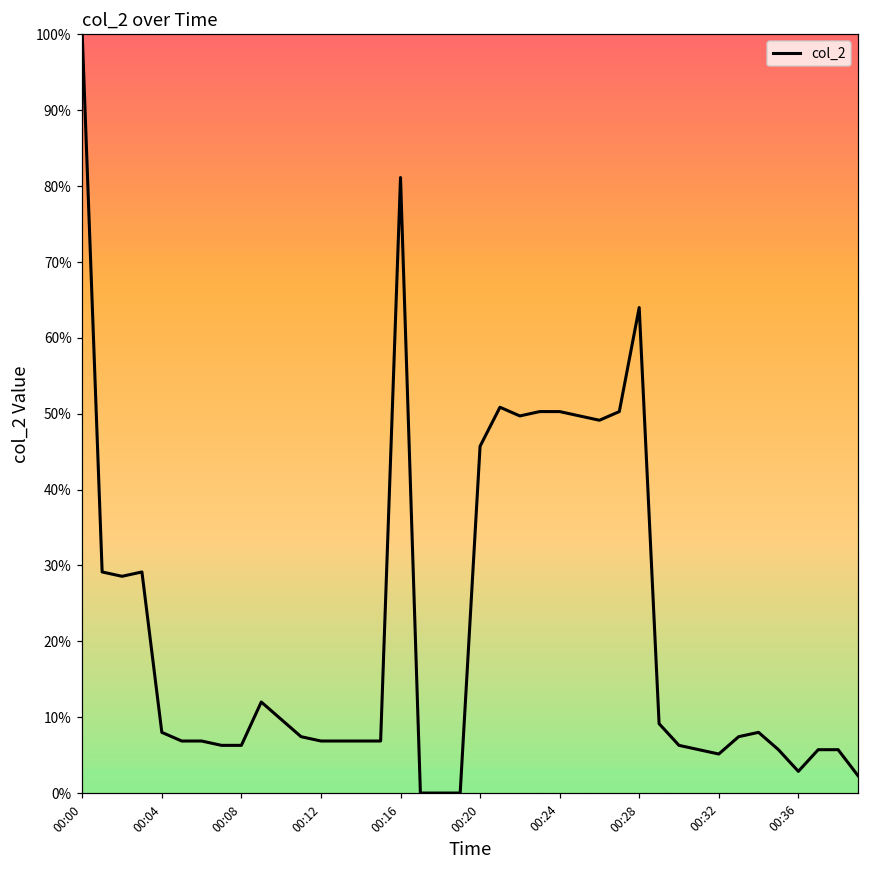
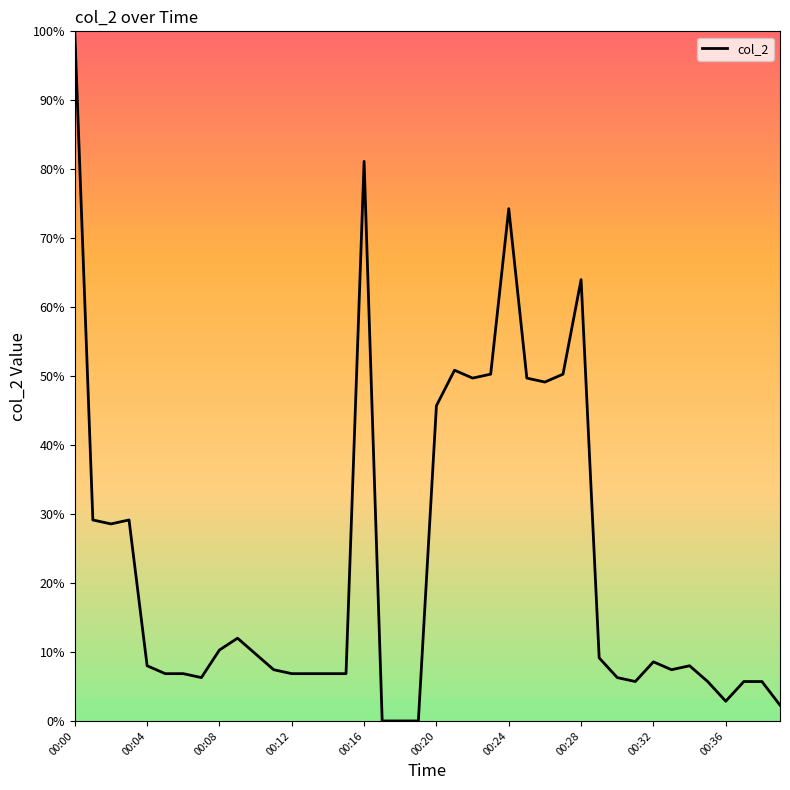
00:08: 6% -> 10%
00:24: 50% -> 74%
00:32: 5% -> 9%
